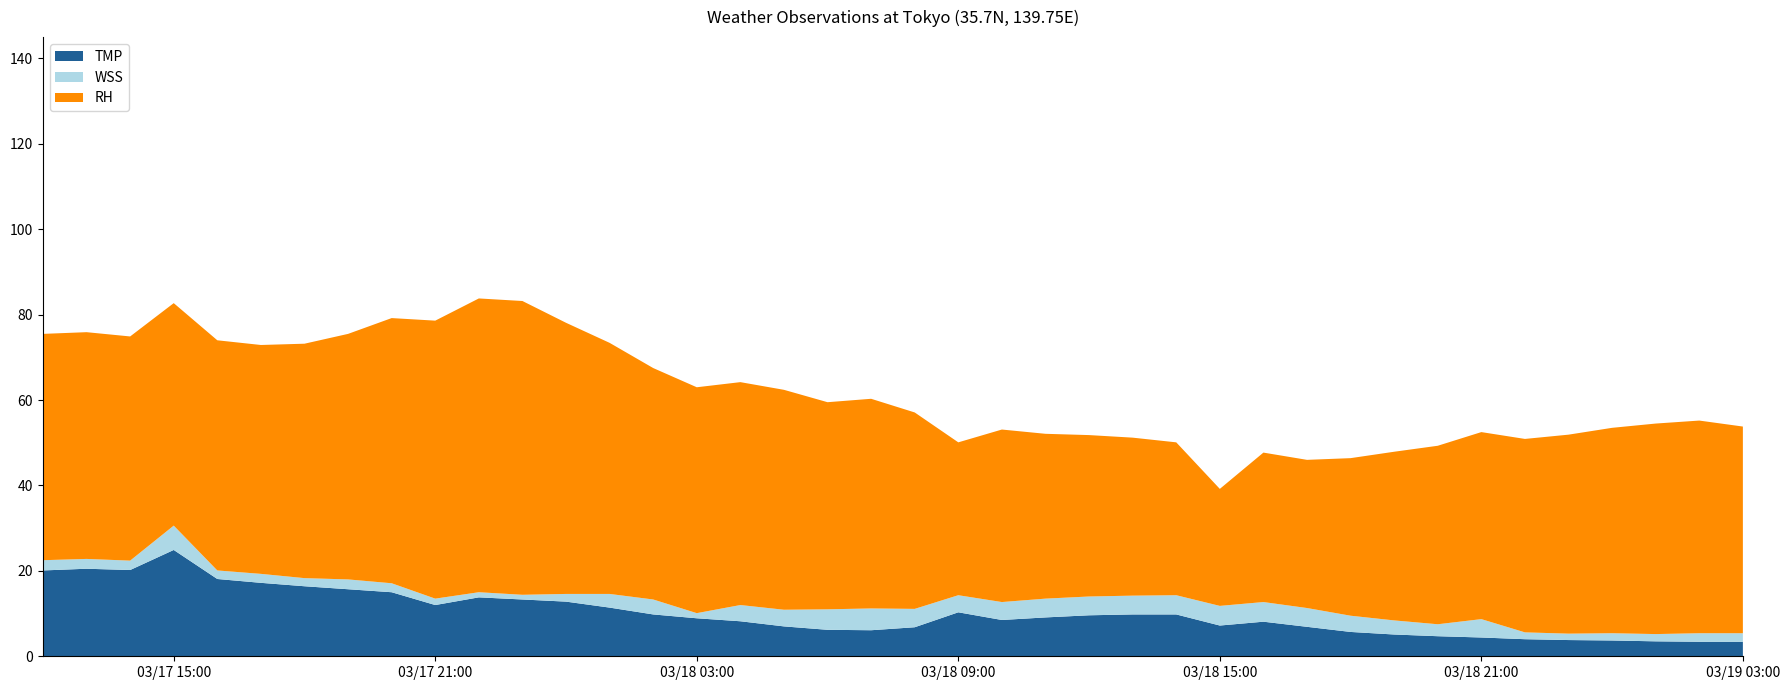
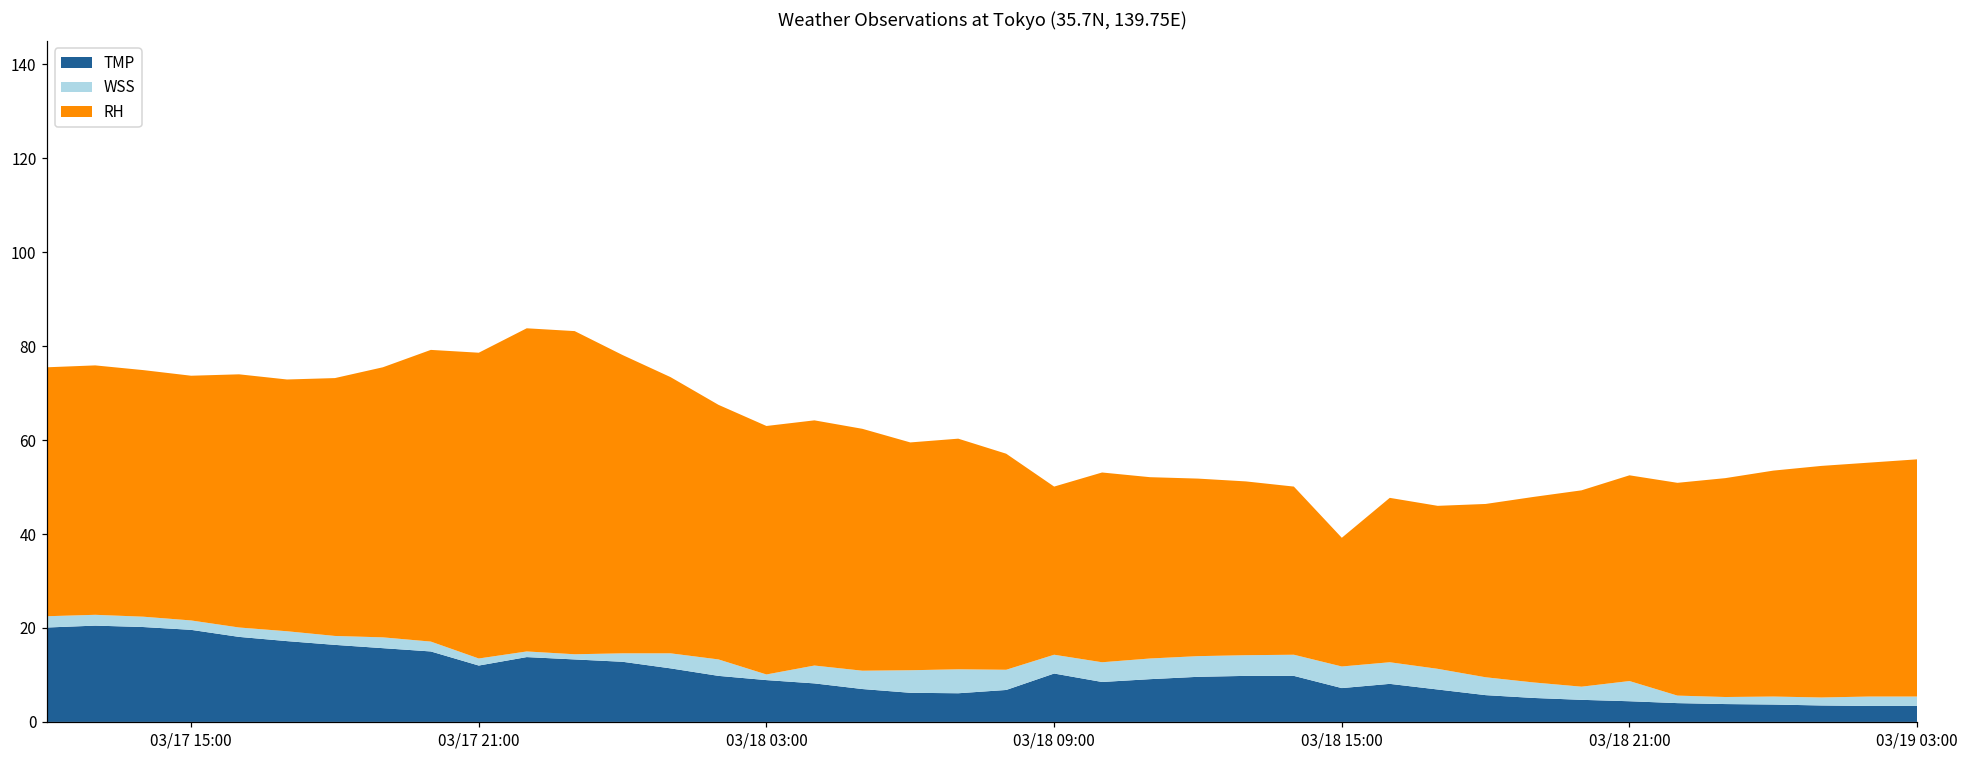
TMP, 03/17 15:00: 25 -> 20
WSS, 03/17 15:00: 6 -> 2
RH, 03/19 03:00: 48 -> 51
